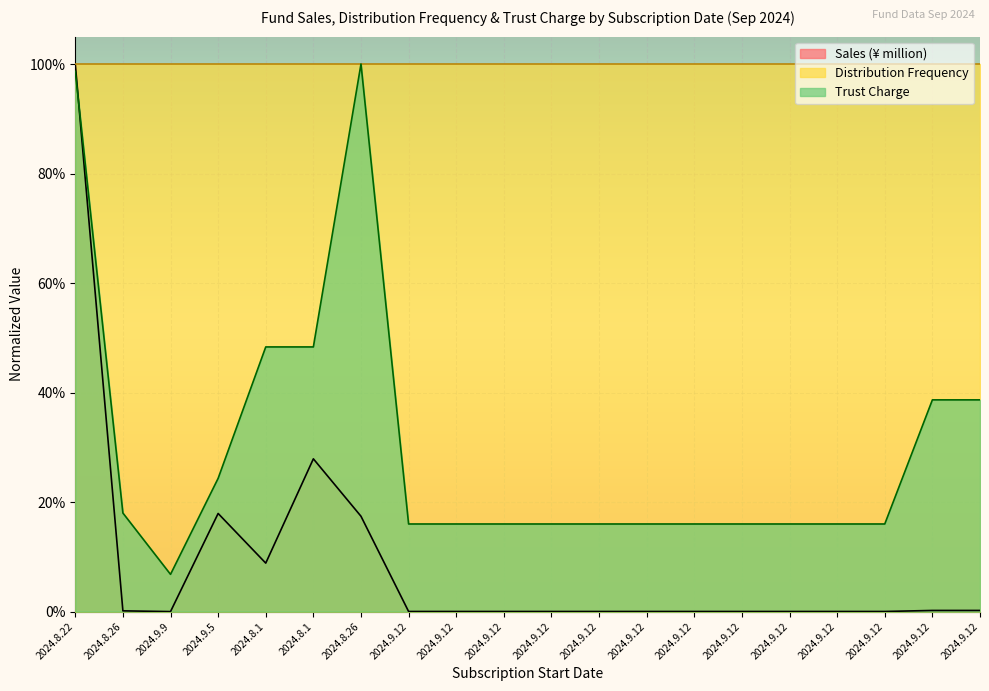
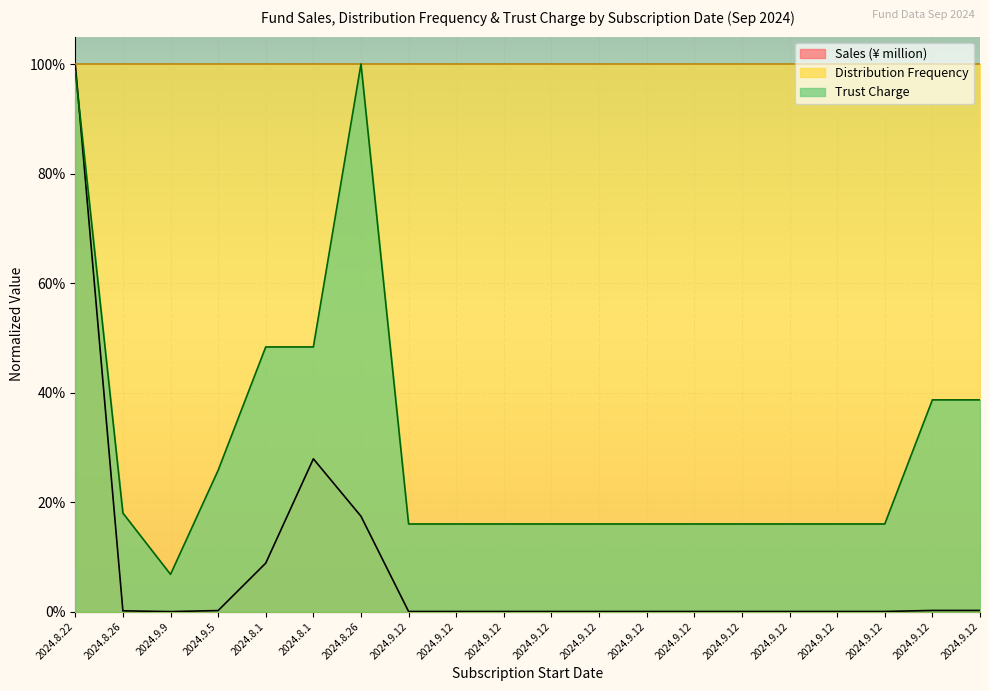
Sales (¥ million), 2024.9.5: 18% -> 0%
Trust Charge, 2024.9.5: 24% -> 26%
